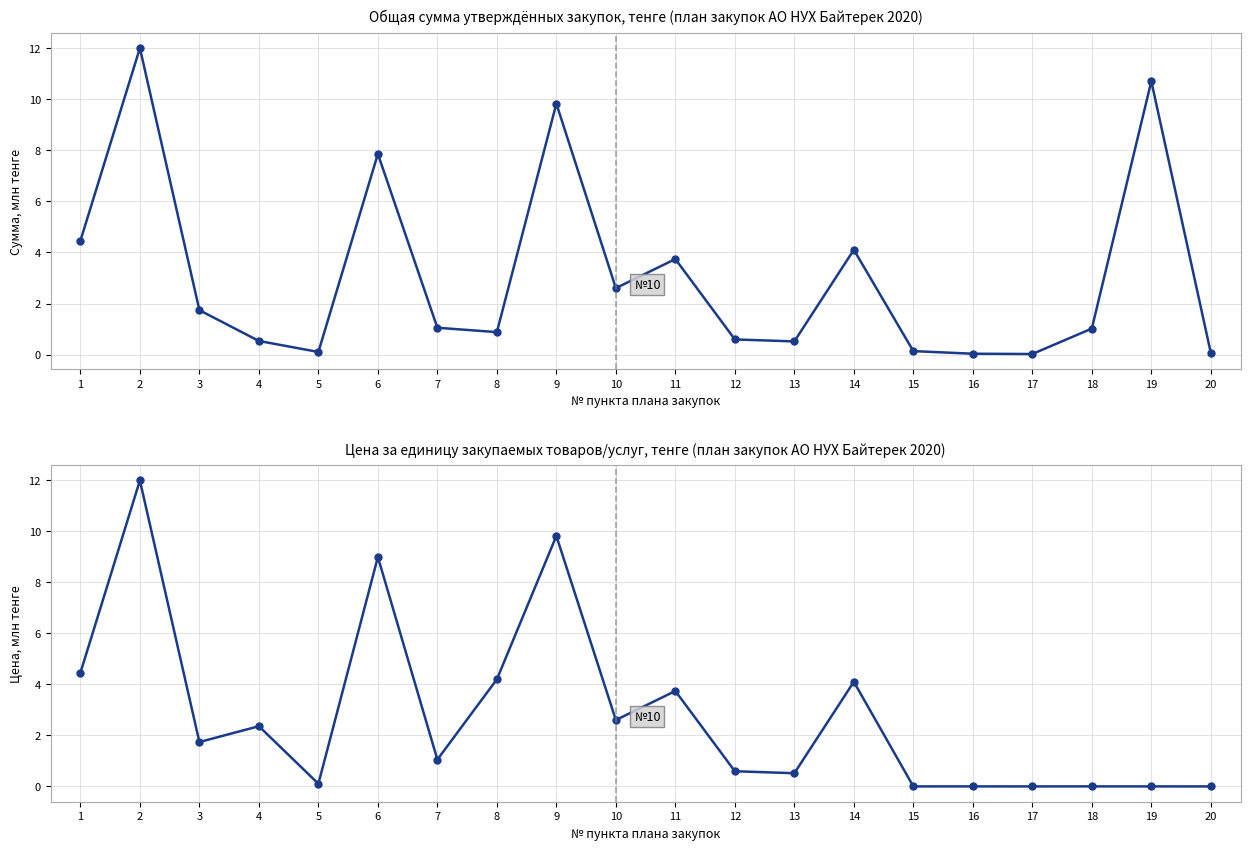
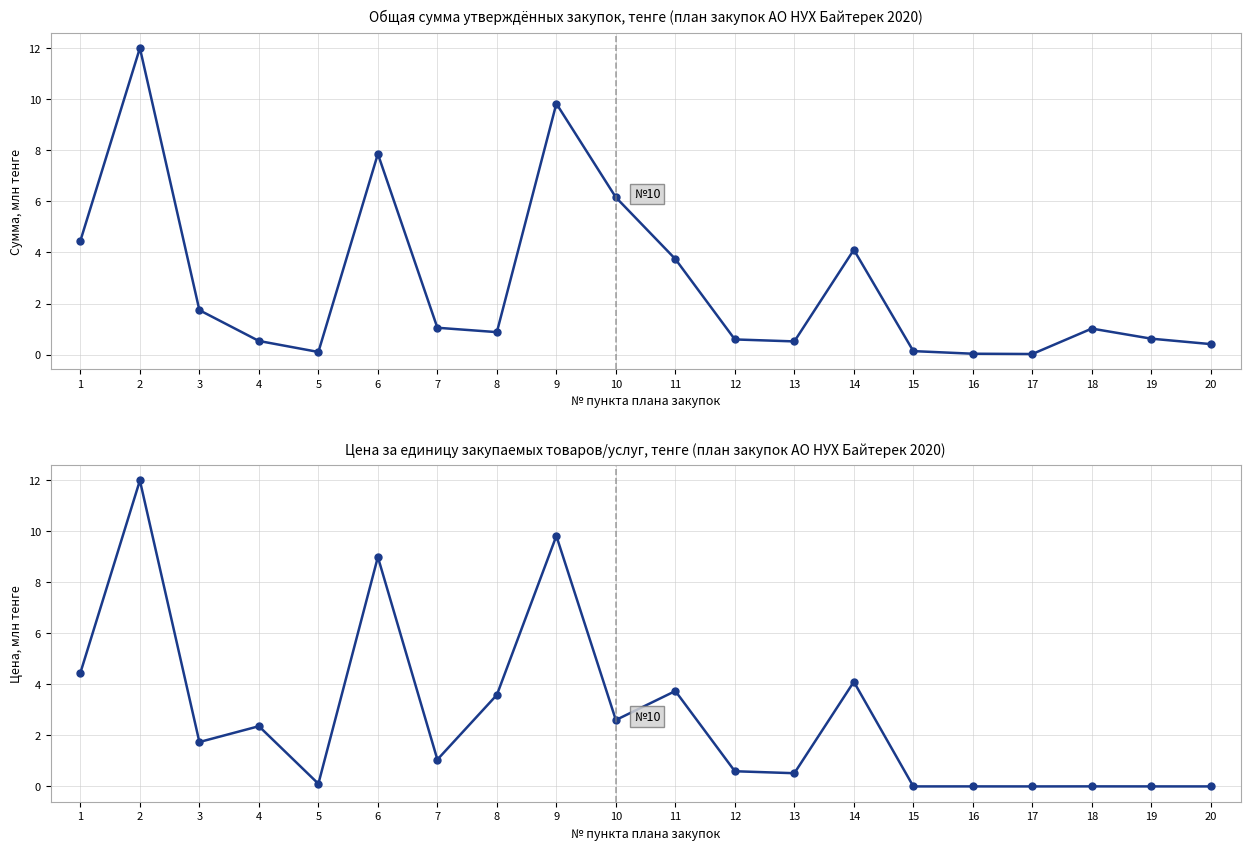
Общая сумма утверждённых закупок, тенге (план закупок АО НУХ Байтерек 2020), 10: 2.6 -> 6.2
Общая сумма утверждённых закупок, тенге (план закупок АО НУХ Байтерек 2020), 19: 10.7 -> 0.6
Общая сумма утверждённых закупок, тенге (план закупок АО НУХ Байтерек 2020), 20: 0.1 -> 0.4
Цена за единицу закупаемых товаров/услуг, тенге (план закупок АО НУХ Байтерек 2020), 8: 4.2 -> 3.6
